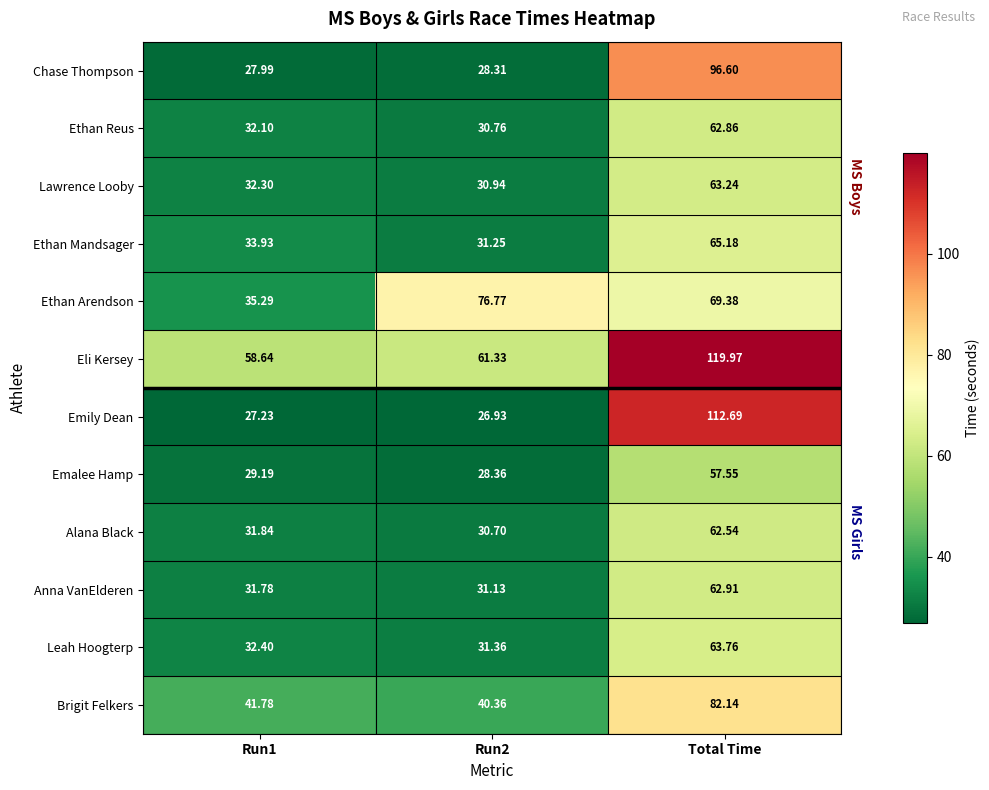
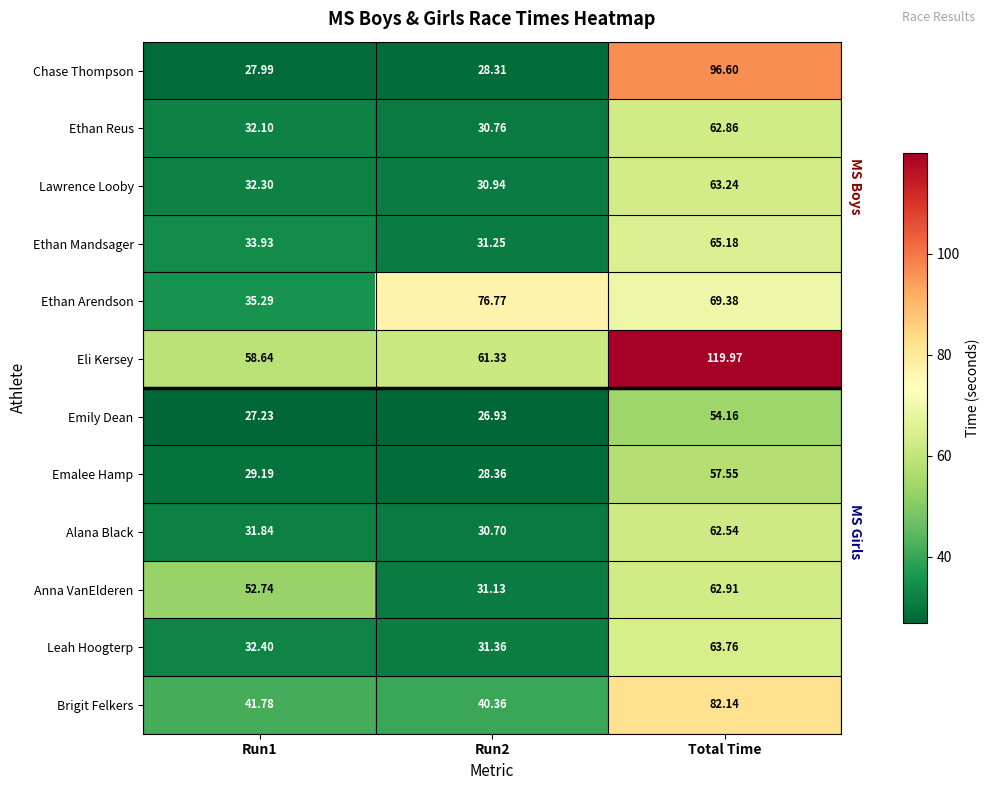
Emily Dean, Total Time: 112.69 -> 54.16
Anna VanElderen, Run1: 31.78 -> 52.74
